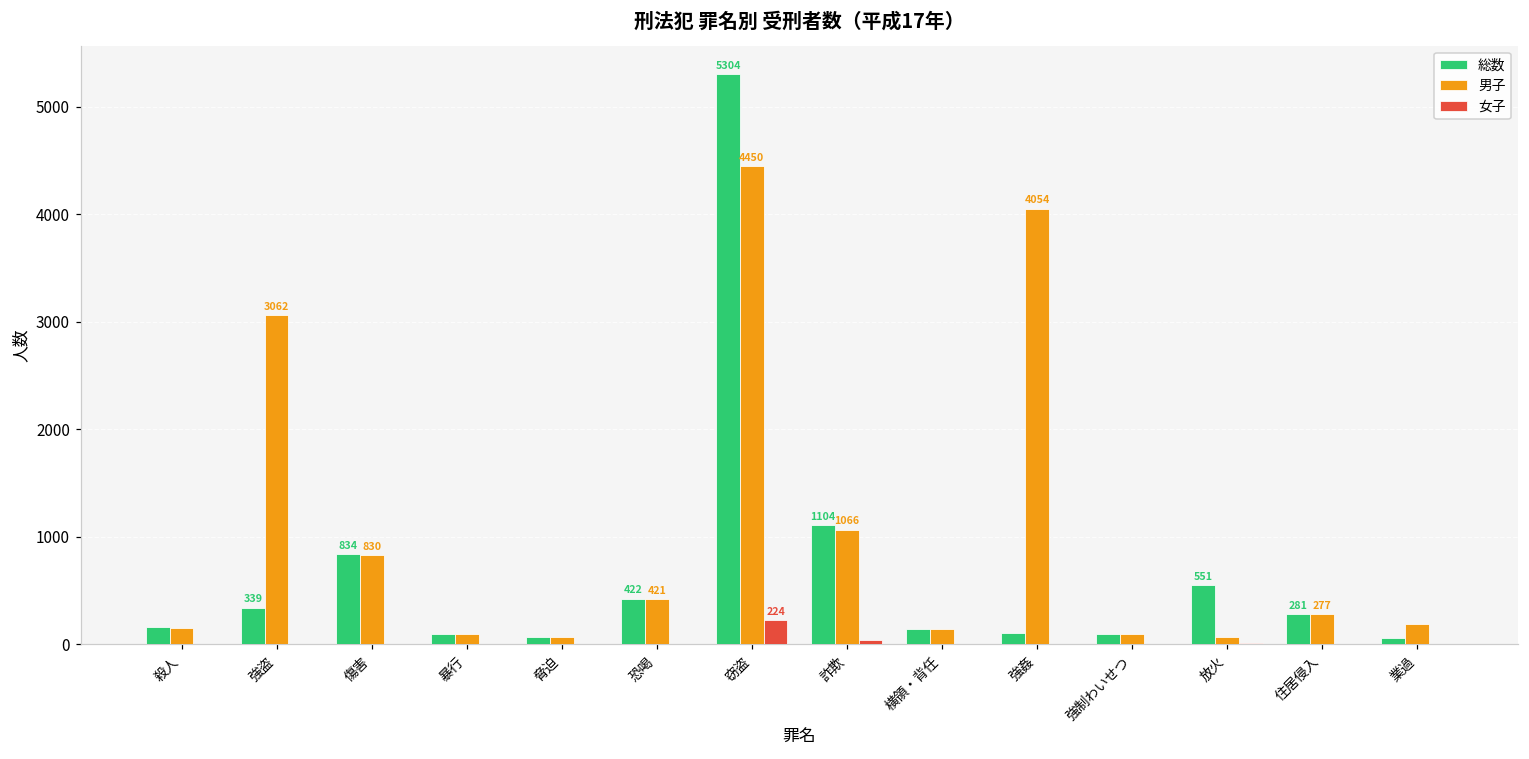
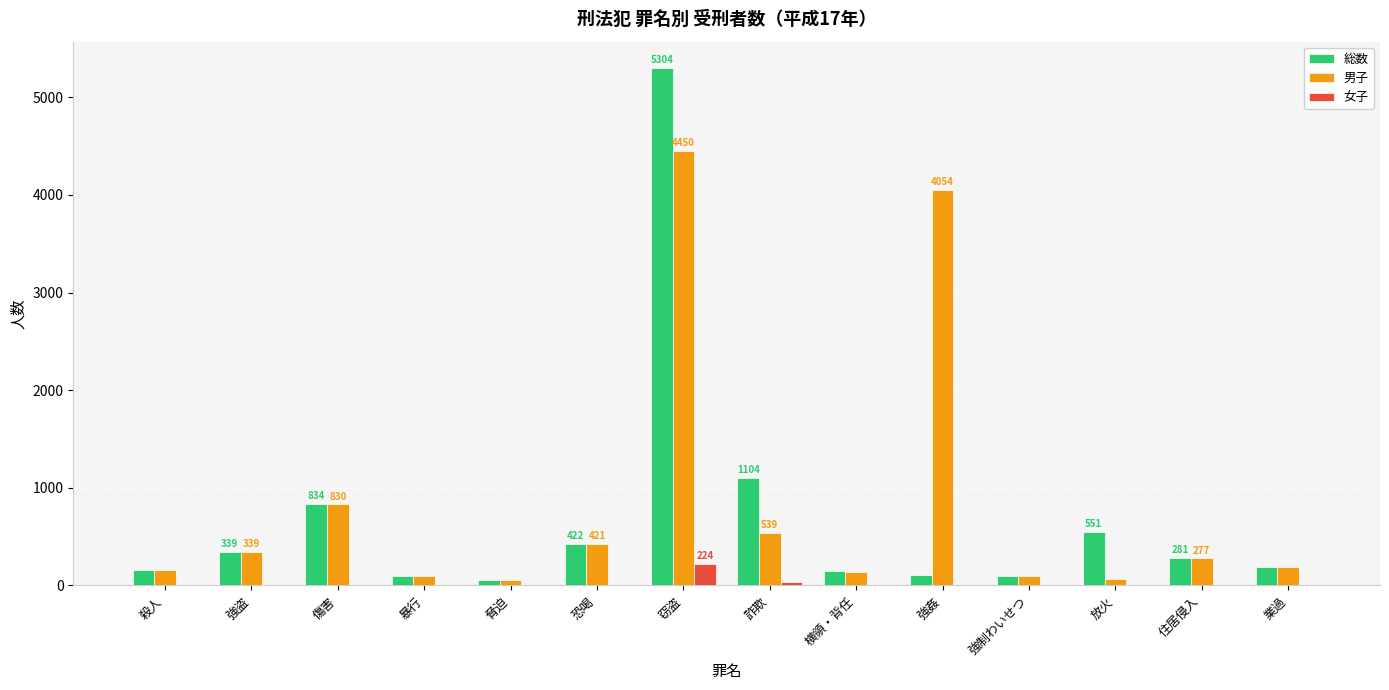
男子, 強盗: 3062 -> 339
男子, 詐欺: 1066 -> 539
総数, 業過: 100 -> 200
